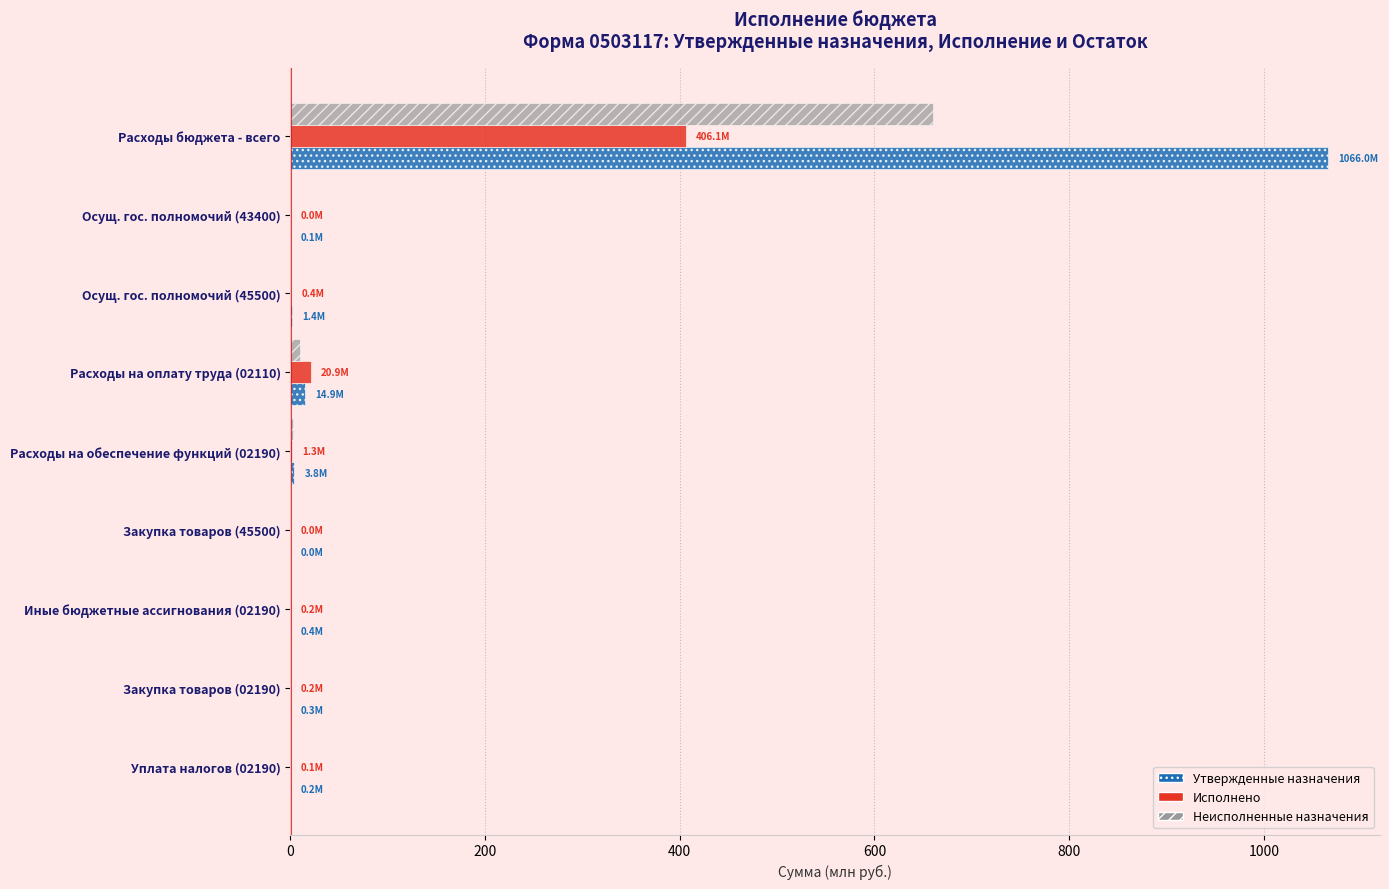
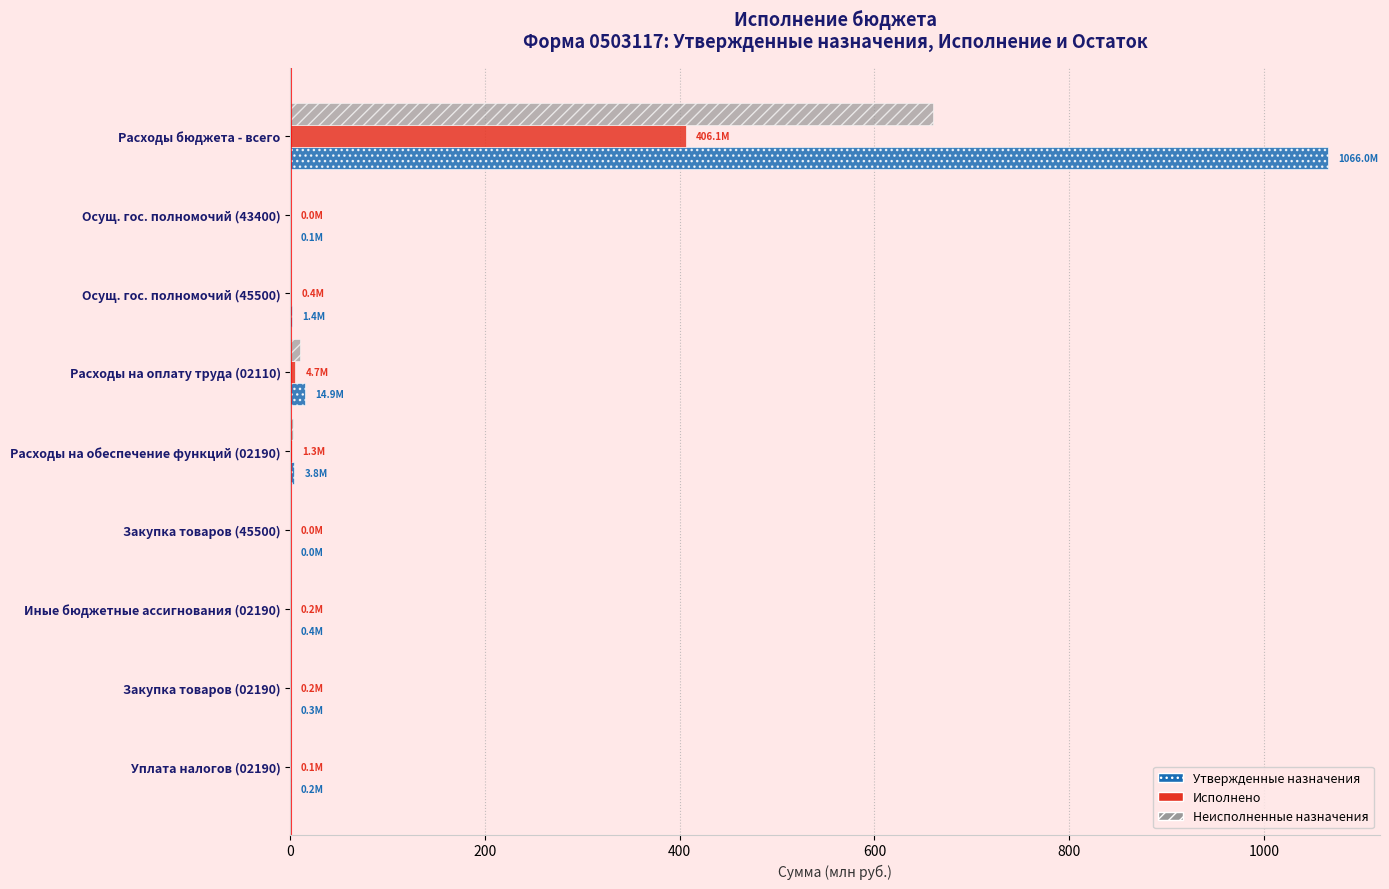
Исполнено, Расходы на оплату труда (02110): 20.9M -> 4.7M
